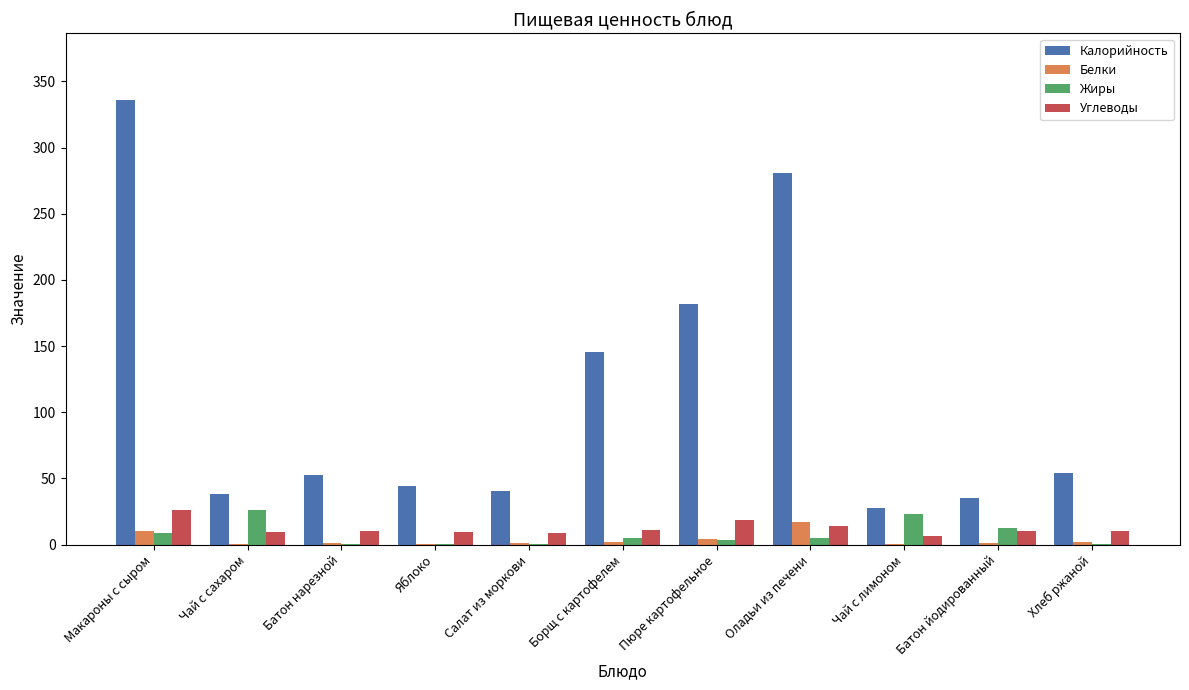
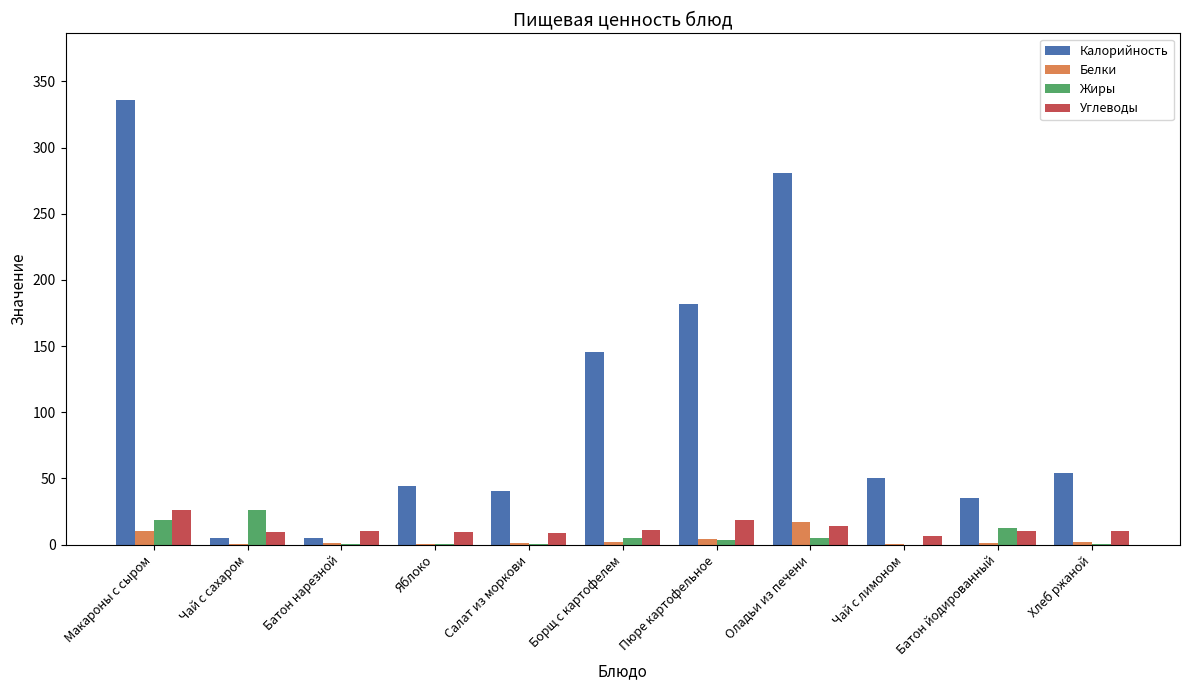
Жиры, Макароны с сыром: 9 -> 19
Калорийность, Чай с сахаром: 38 -> 5
Калорийность, Батон нарезной: 52 -> 5
Калорийность, Чай с лимоном: 28 -> 51
Жиры, Чай с лимоном: 23 -> 0
